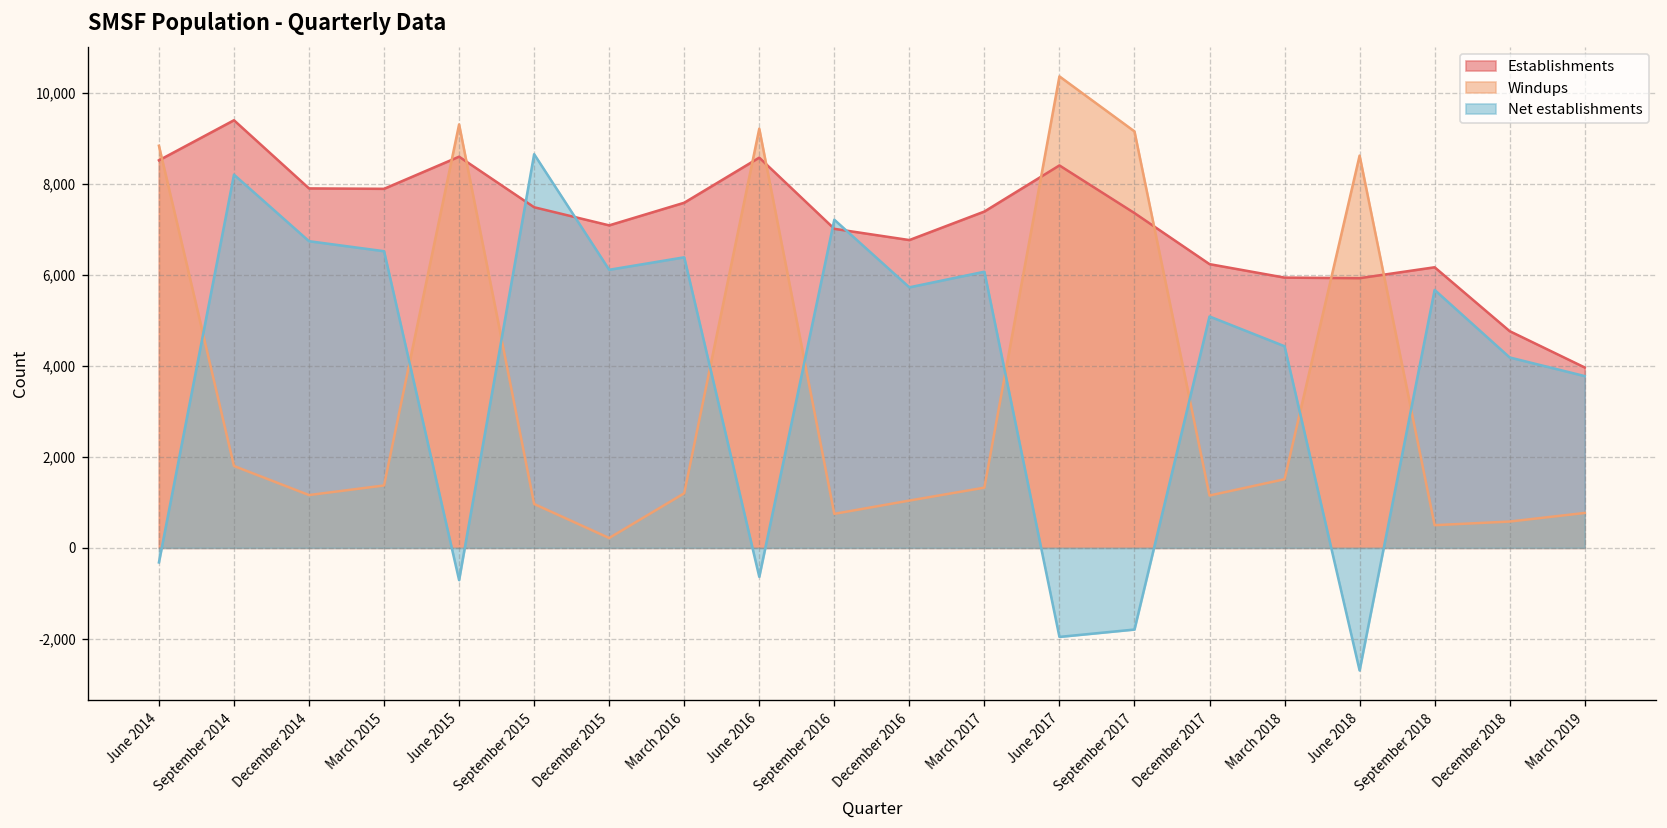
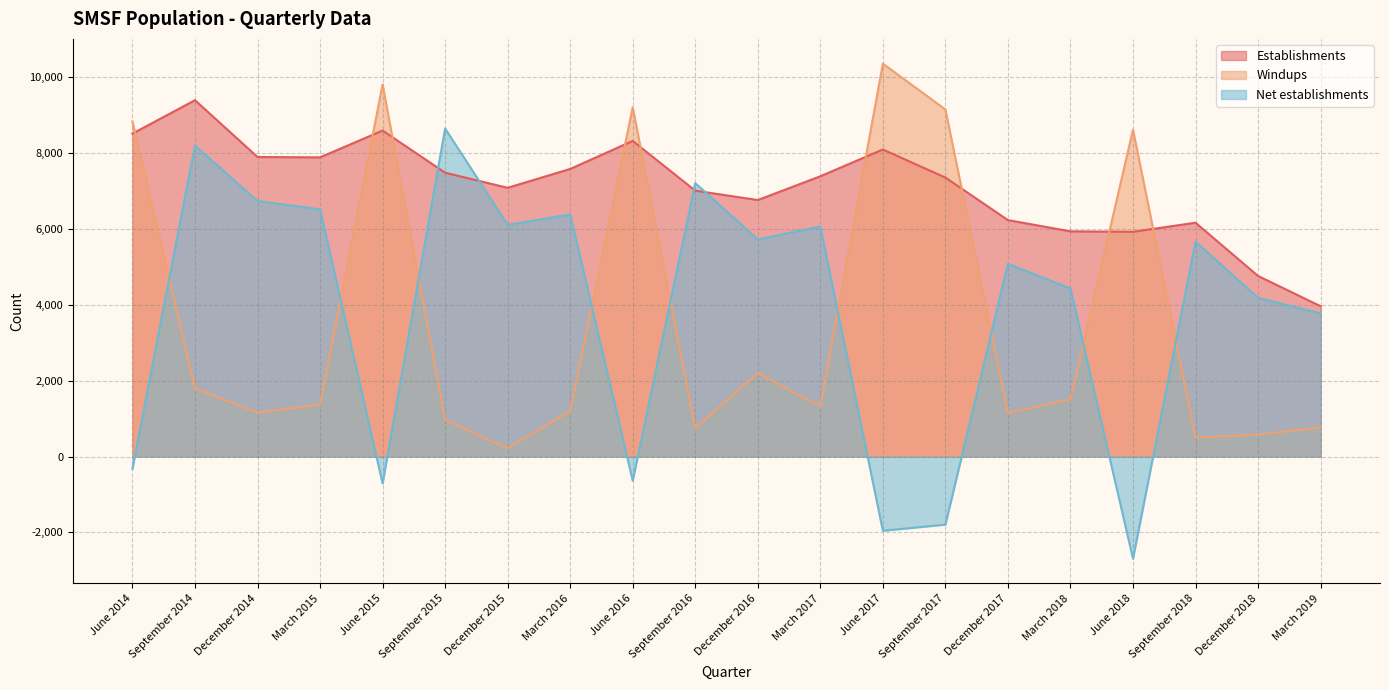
Windups, June 2015: 9,300 -> 9,800
Establishments, June 2016: 8,600 -> 8,300
Windups, December 2016: 1,000 -> 2,200
Establishments, June 2017: 8,400 -> 8,100
